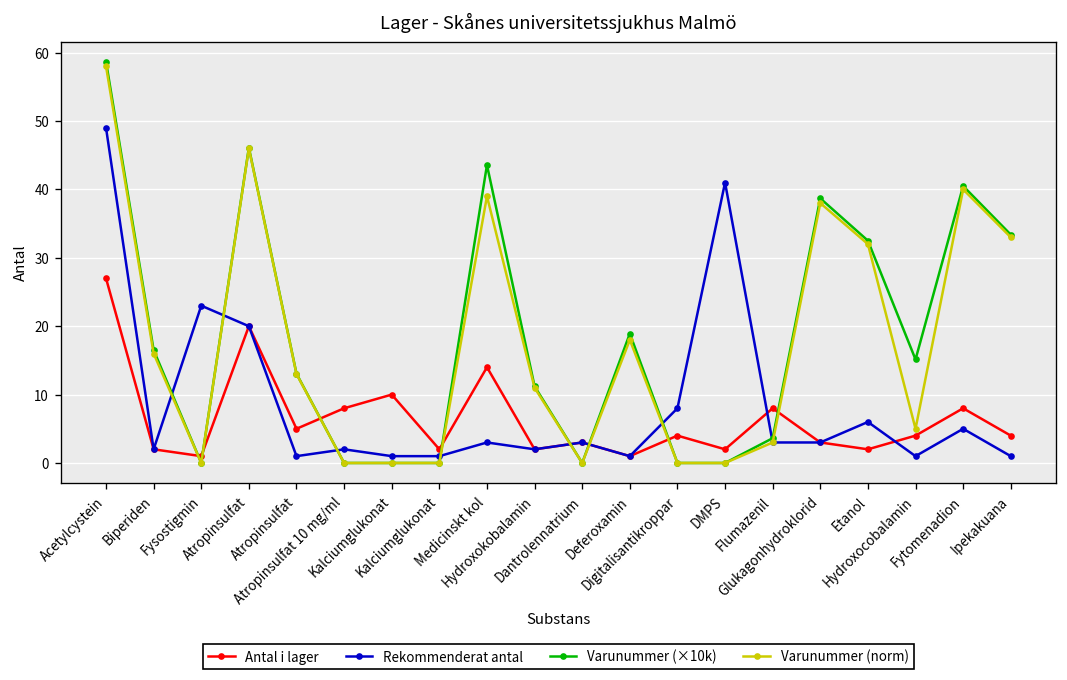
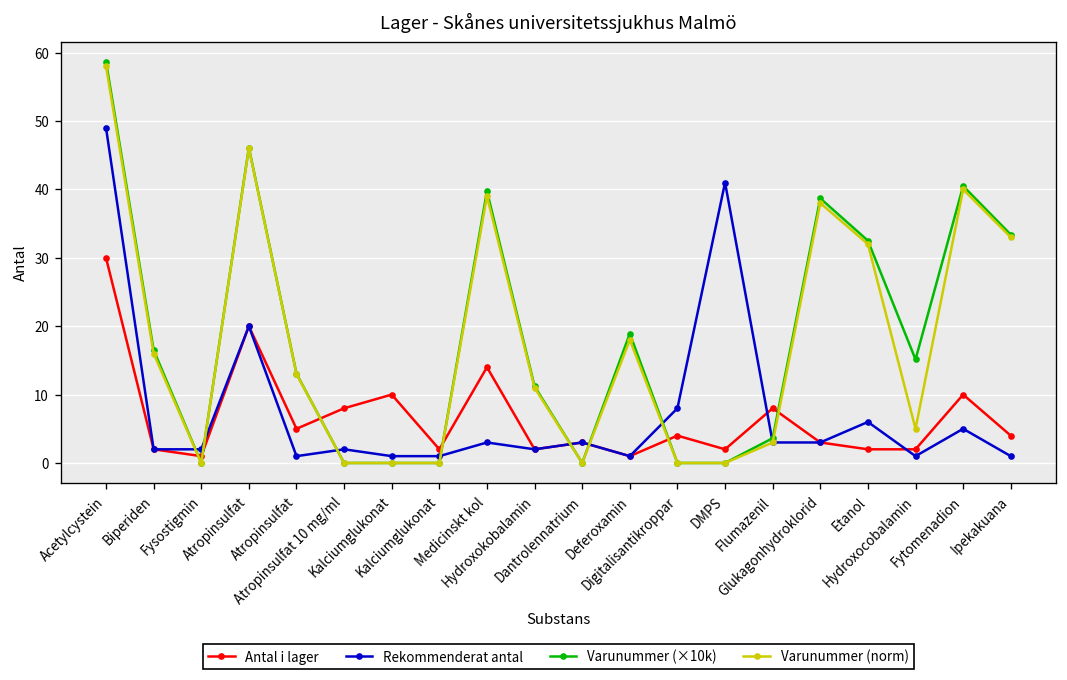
Antal i lager, Acetylcystein: 27 -> 30
Rekommenderat antal, Fysostigmin: 23 -> 2
Varunummer (×10k), Medicinskt kol: 44 -> 40
Antal i lager, Hydroxocobalamin: 4 -> 2
Antal i lager, Fytomenadion: 8 -> 10
